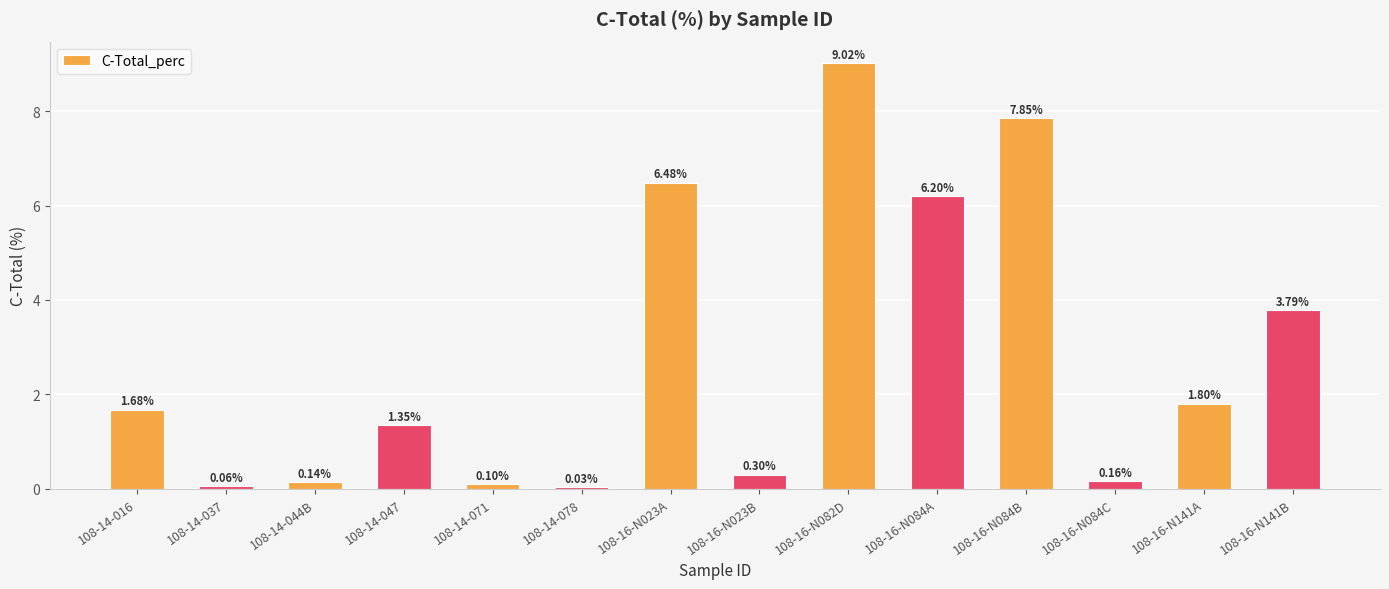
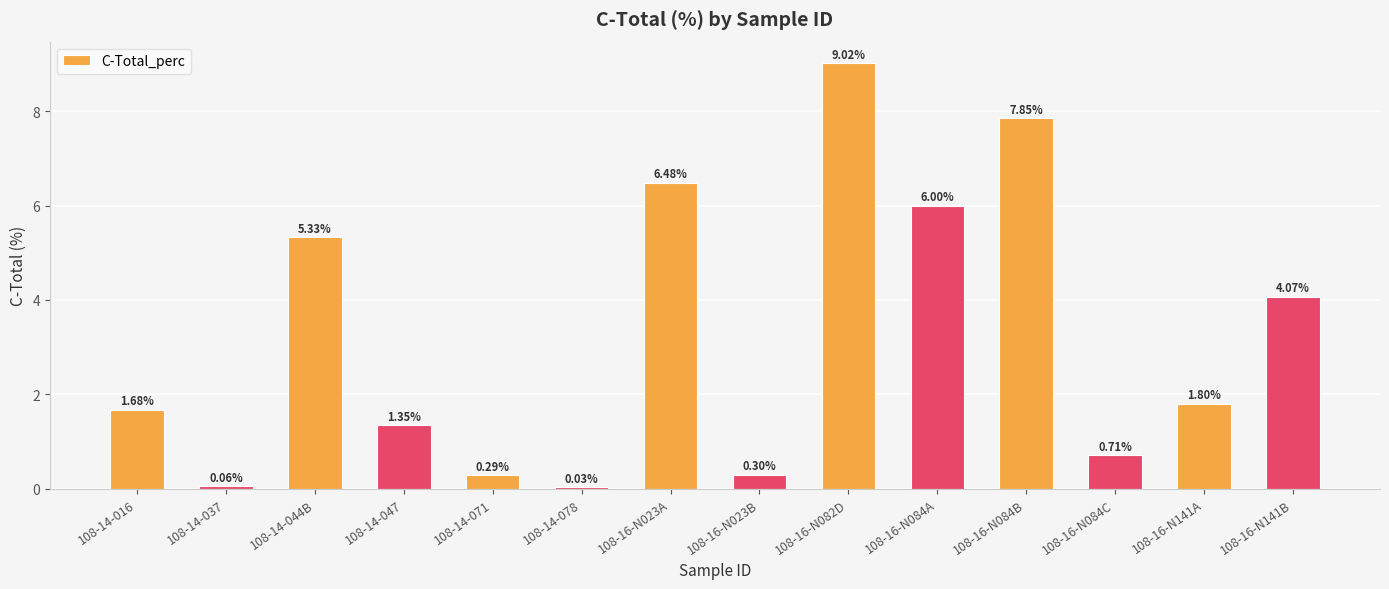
108-14-044B: 0.14% -> 5.33%
108-14-071: 0.10% -> 0.29%
108-16-N084A: 6.20% -> 6.00%
108-16-N084C: 0.16% -> 0.71%
108-16-N141B: 3.79% -> 4.07%
